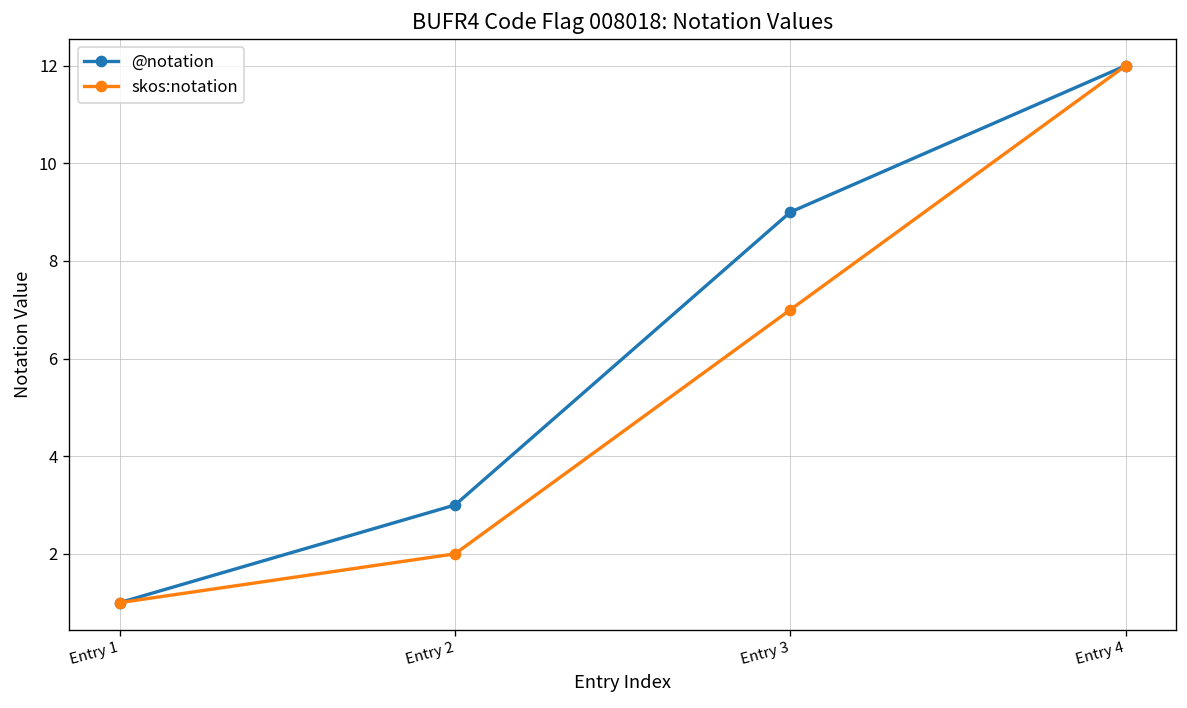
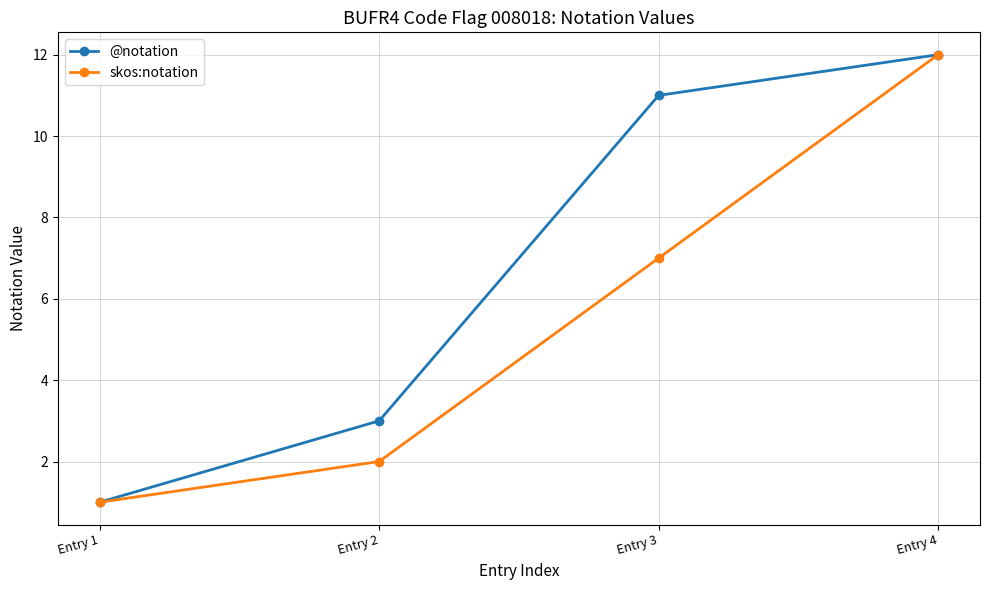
@notation, Entry 3: 9 -> 11
